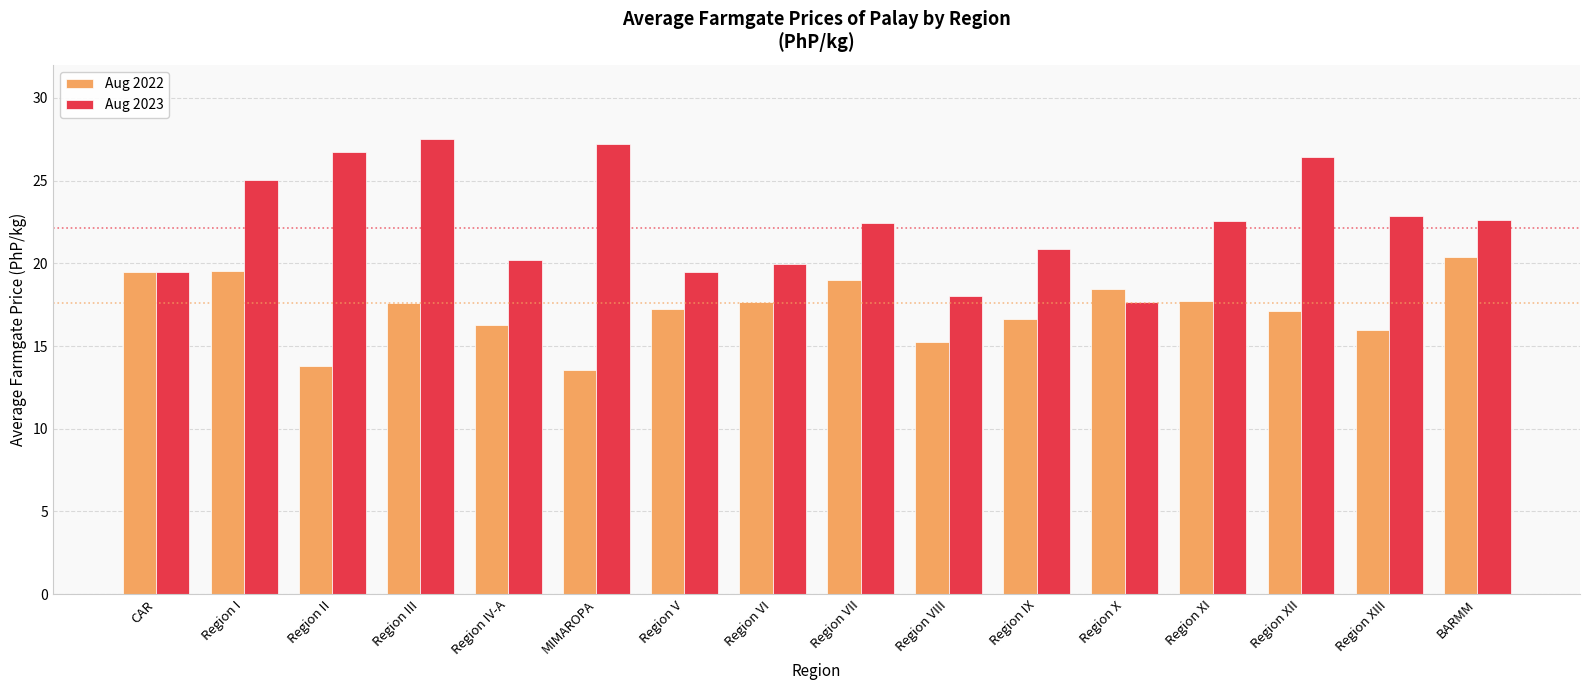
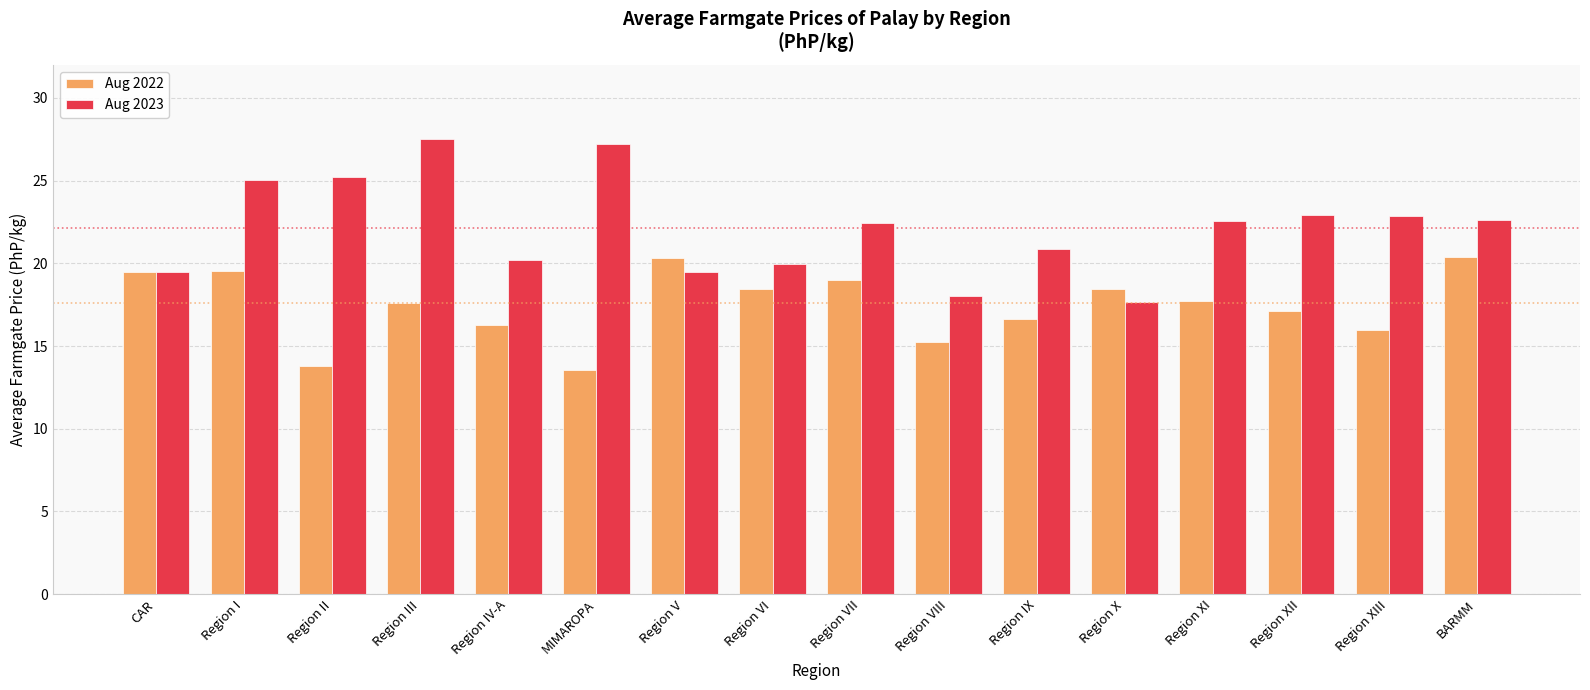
Aug 2023, Region II: 26.7 -> 25.2
Aug 2022, Region V: 17.3 -> 20.3
Aug 2022, Region VI: 17.7 -> 18.5
Aug 2023, Region XII: 26.4 -> 22.9
